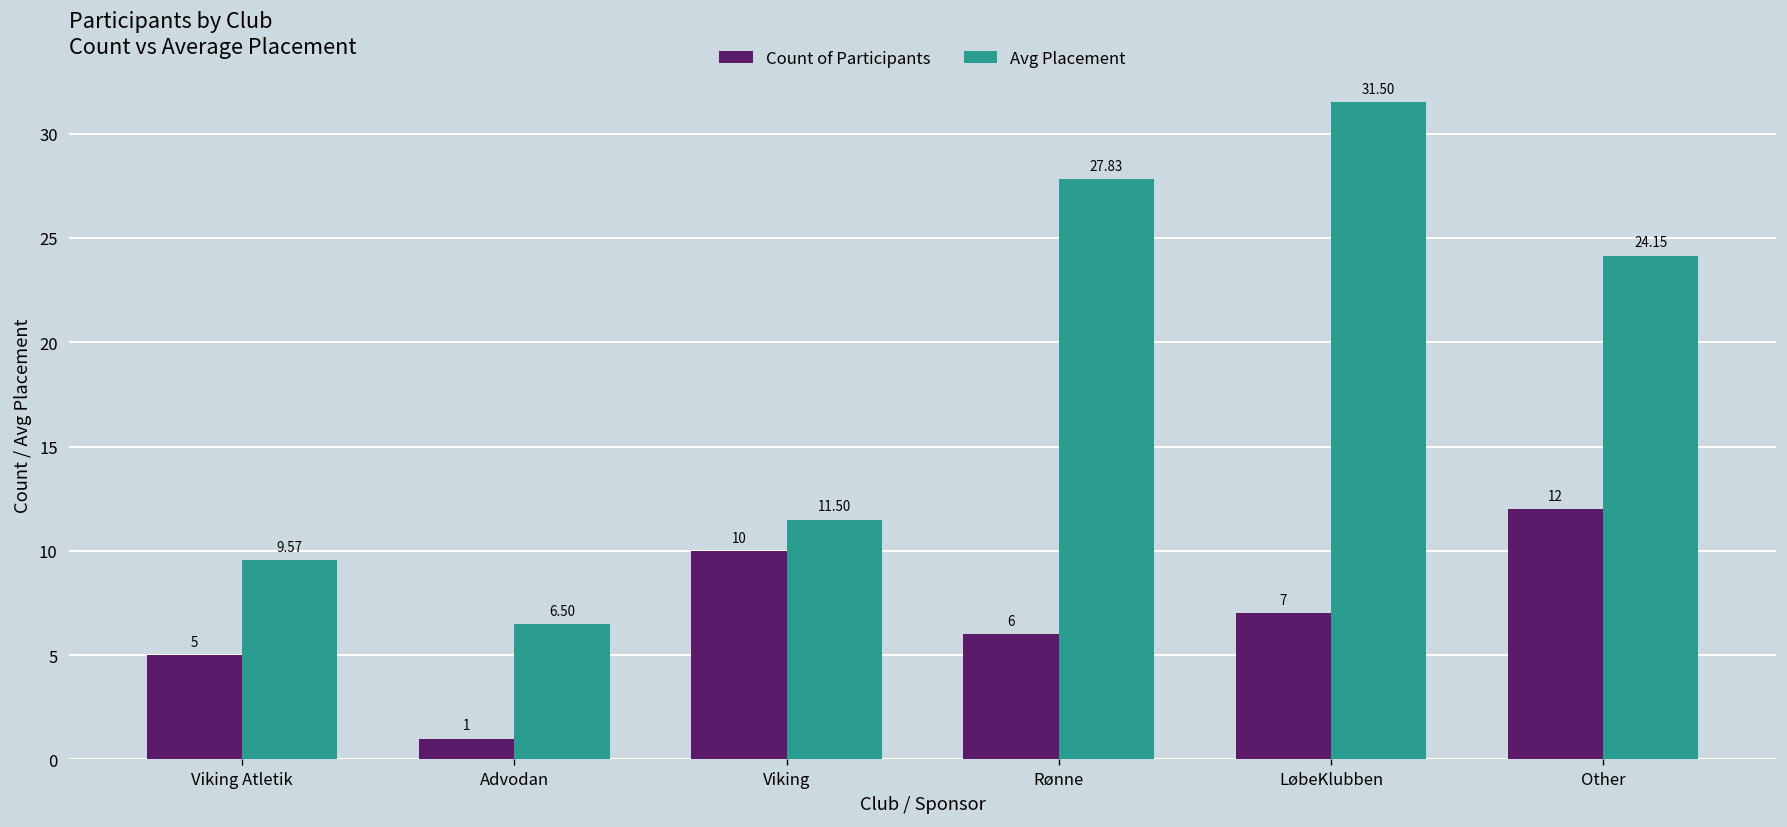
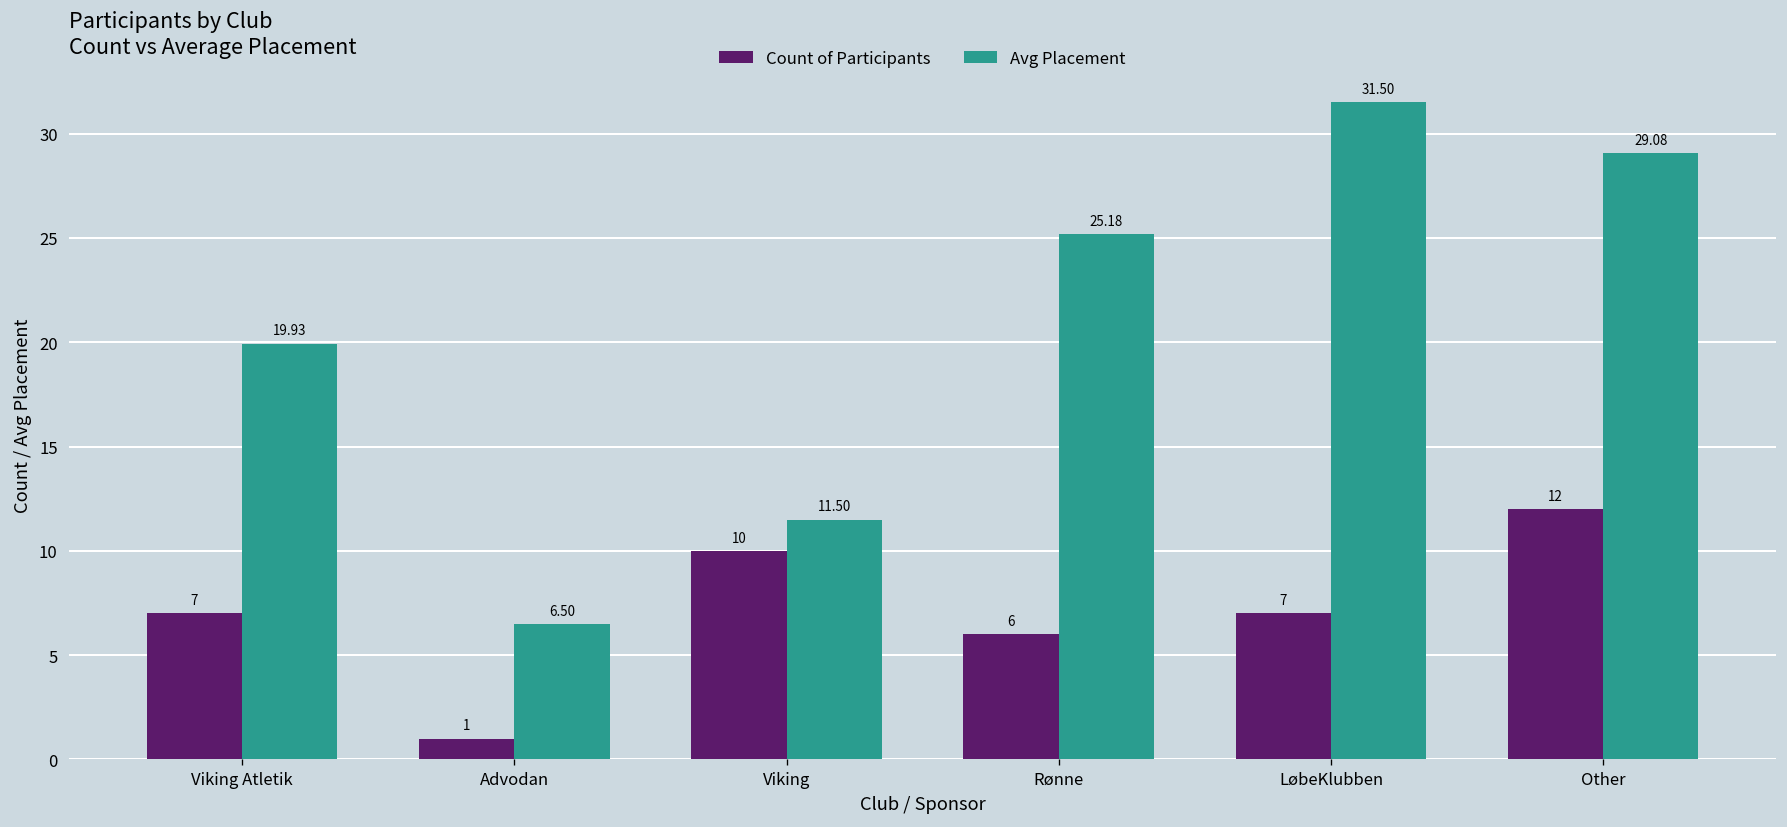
Count of Participants, Viking Atletik: 5 -> 7
Avg Placement, Viking Atletik: 9.57 -> 19.93
Avg Placement, Rønne: 27.83 -> 25.18
Avg Placement, Other: 24.15 -> 29.08
